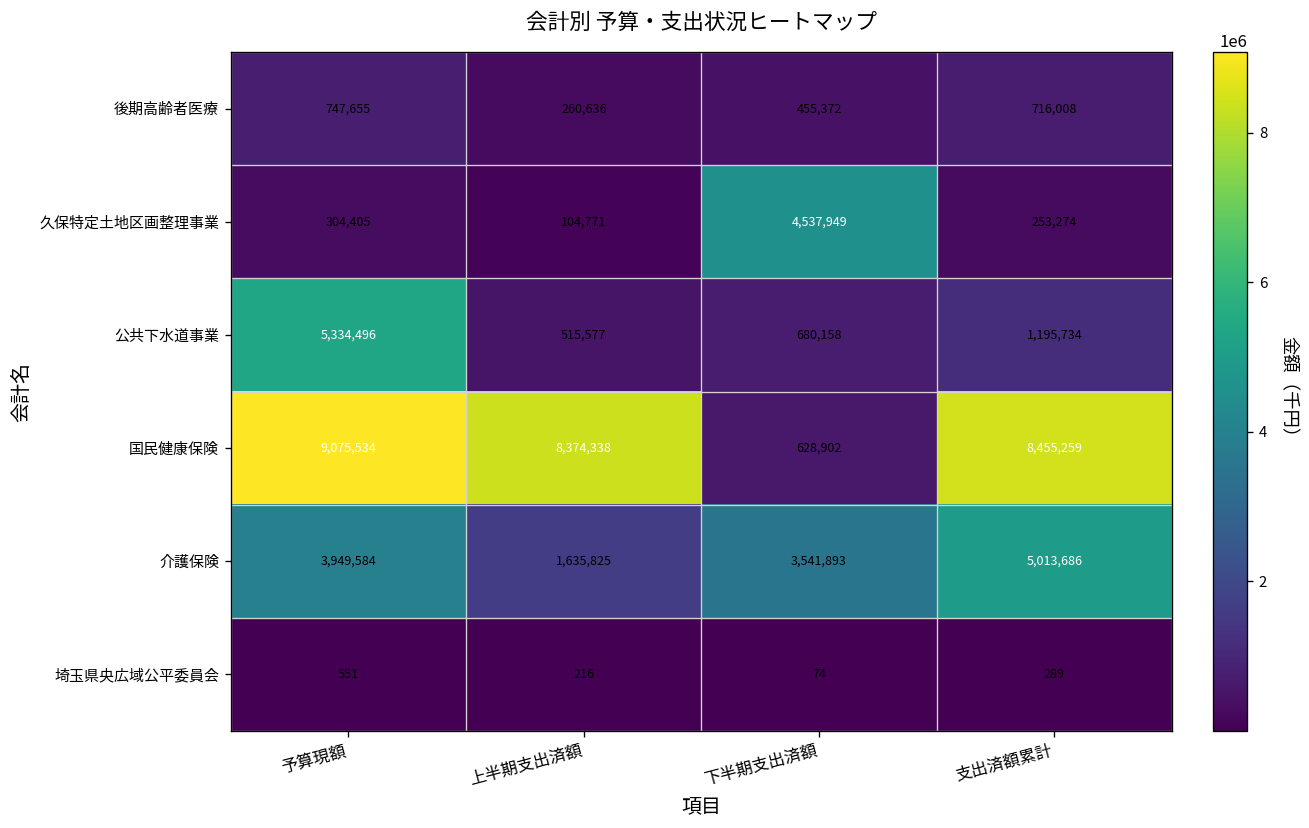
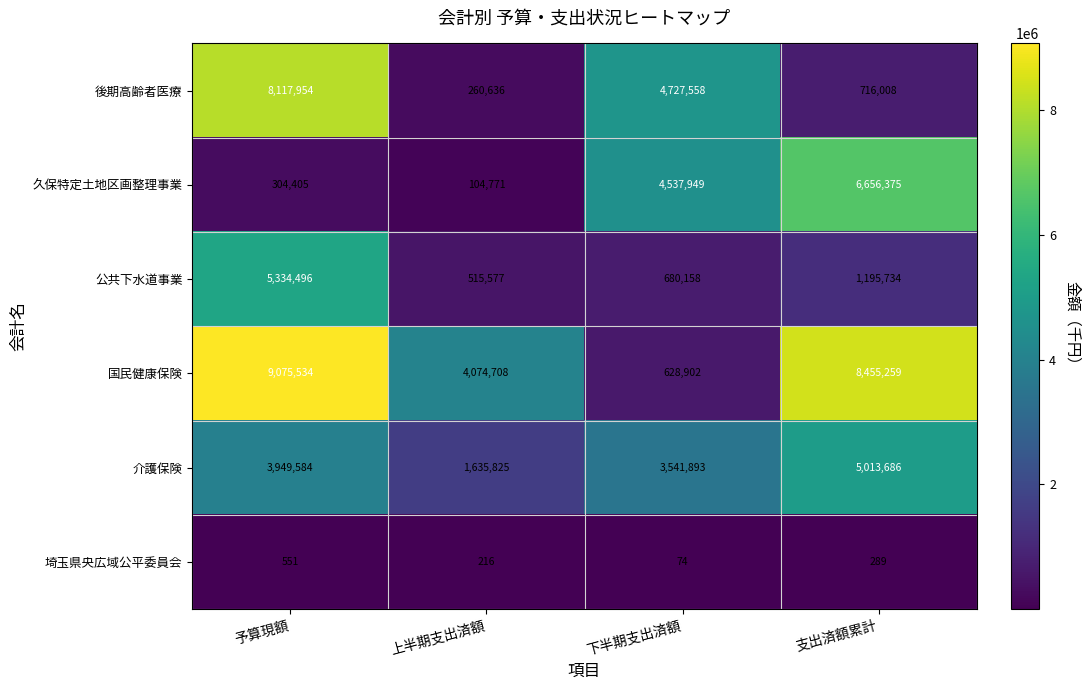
後期高齢者医療, 予算現額: 747,655 -> 8,117,954
後期高齢者医療, 下半期支出済額: 455,372 -> 4,727,558
久保特定土地区画整理事業, 支出済額累計: 253,274 -> 6,656,375
国民健康保険, 上半期支出済額: 8,374,338 -> 4,074,708
